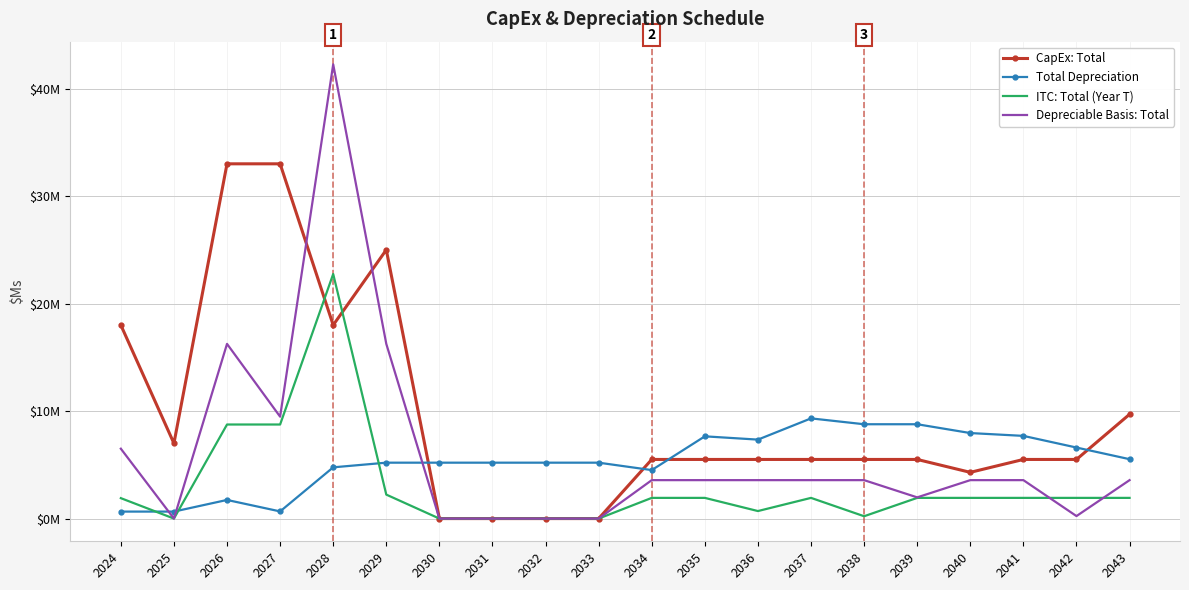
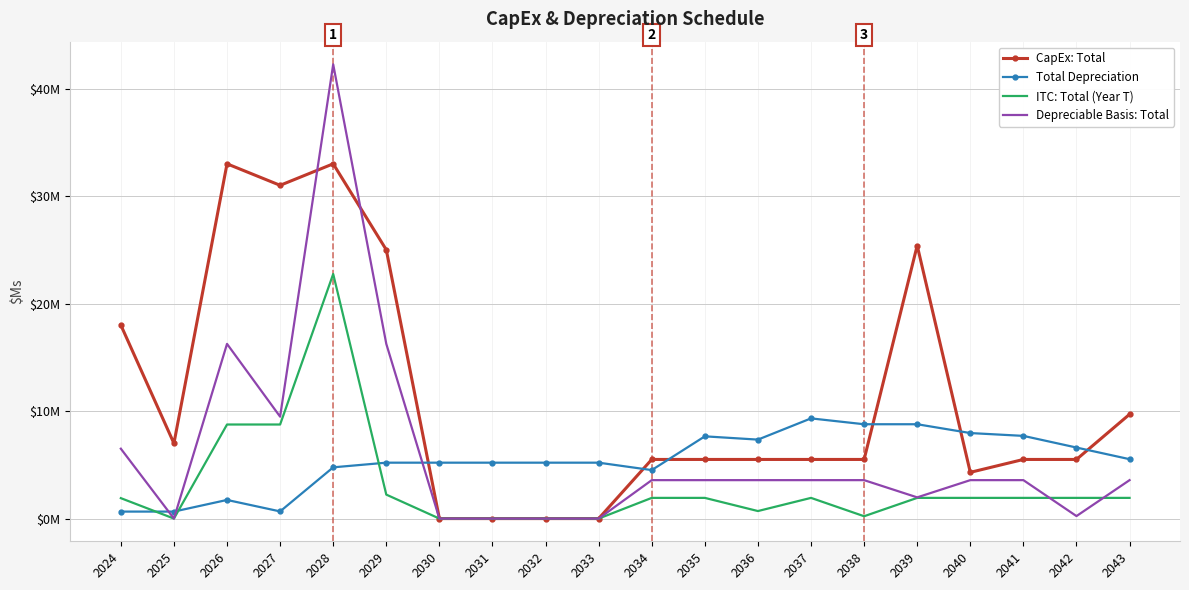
CapEx: Total, 2027: $33000000 -> $31000000
CapEx: Total, 2028: $18000000 -> $33000000
CapEx: Total, 2039: $5500000 -> $25400000
